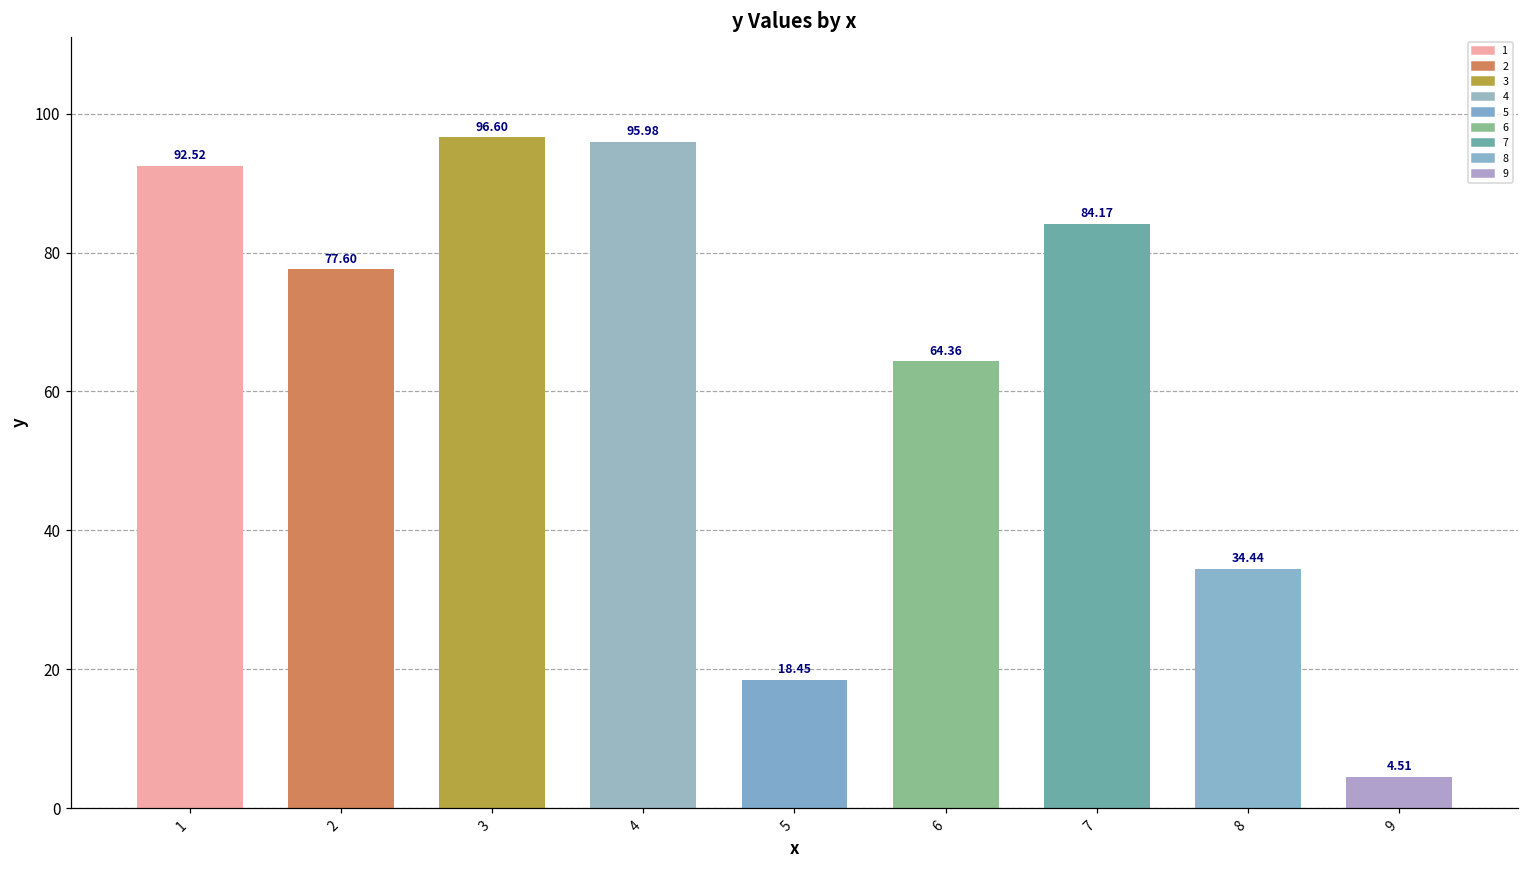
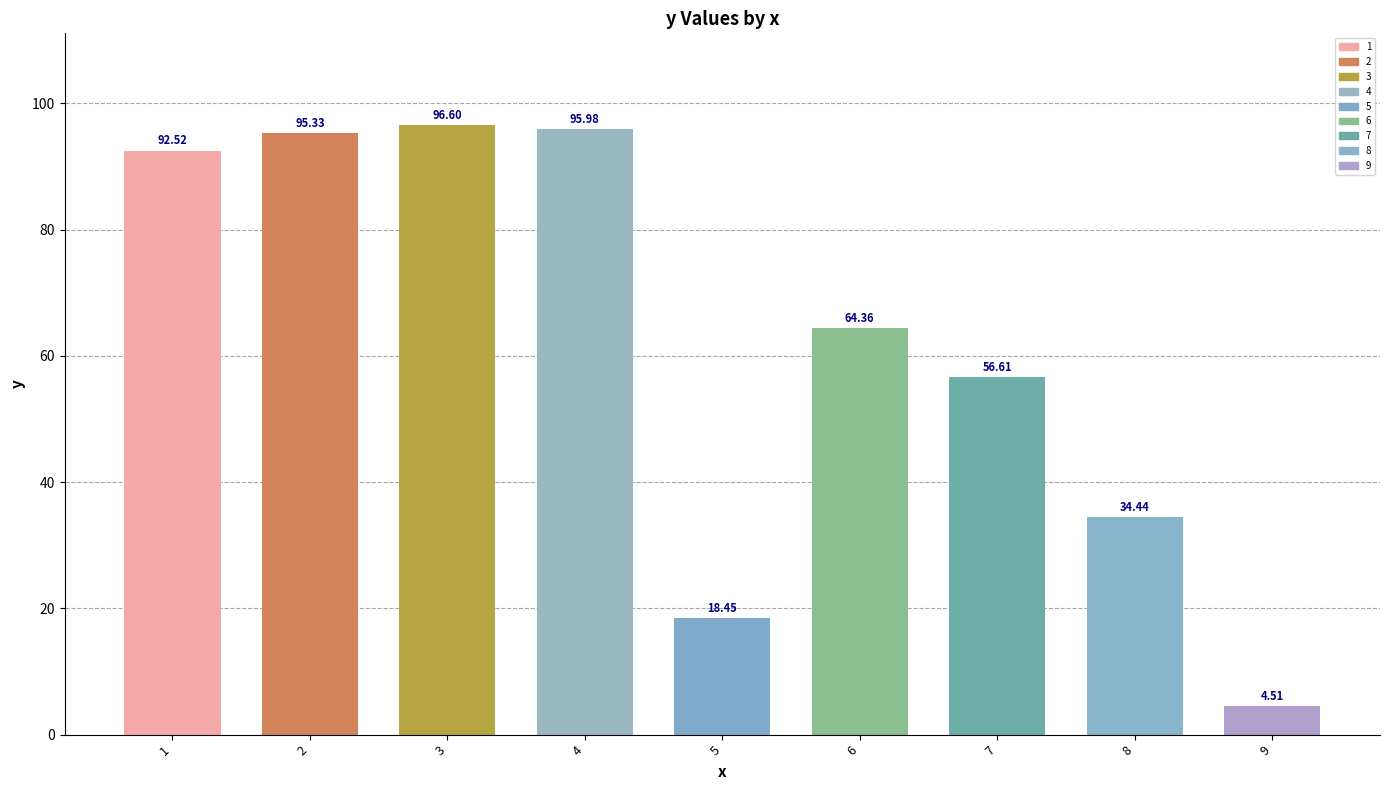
2: 77.60 -> 95.33
7: 84.17 -> 56.61
